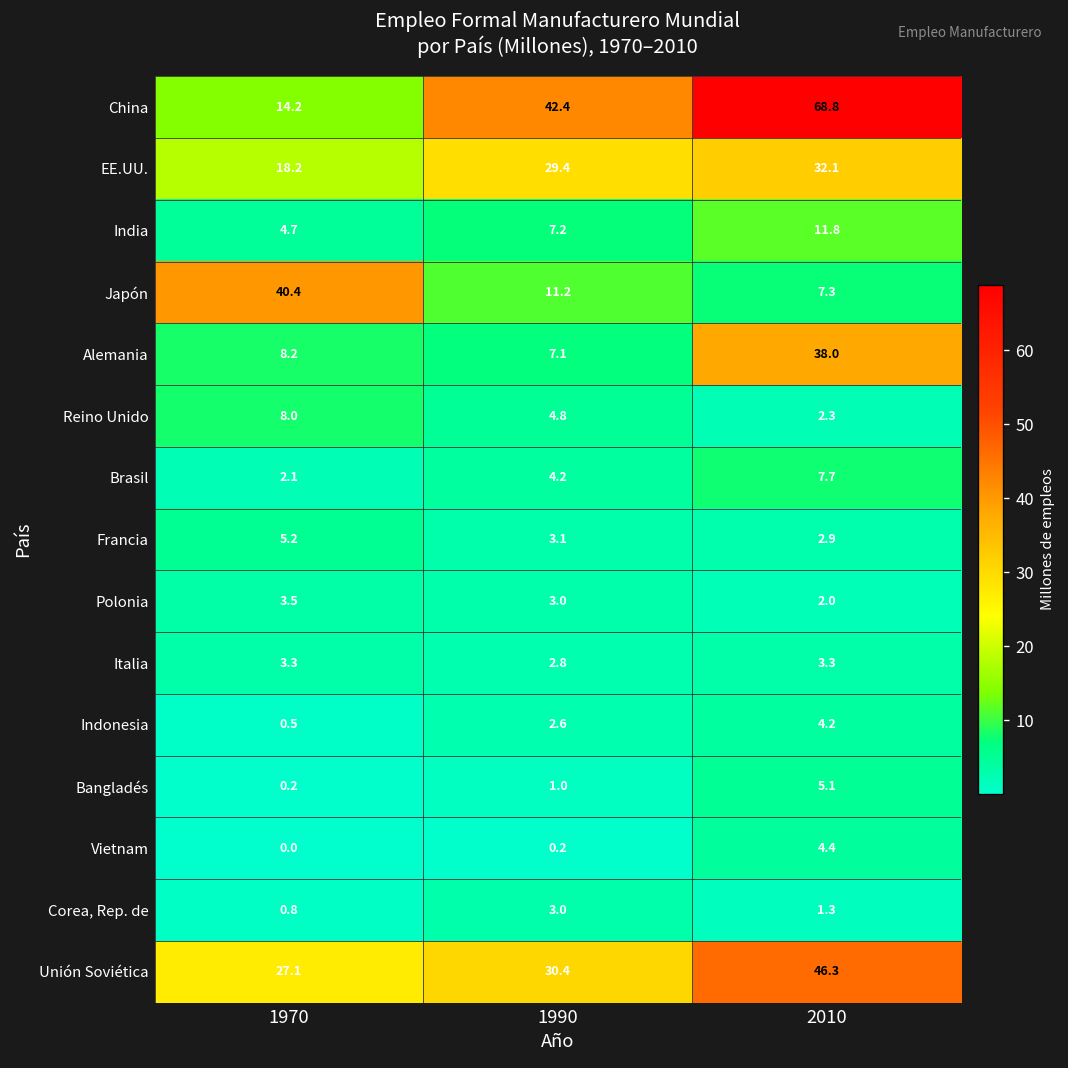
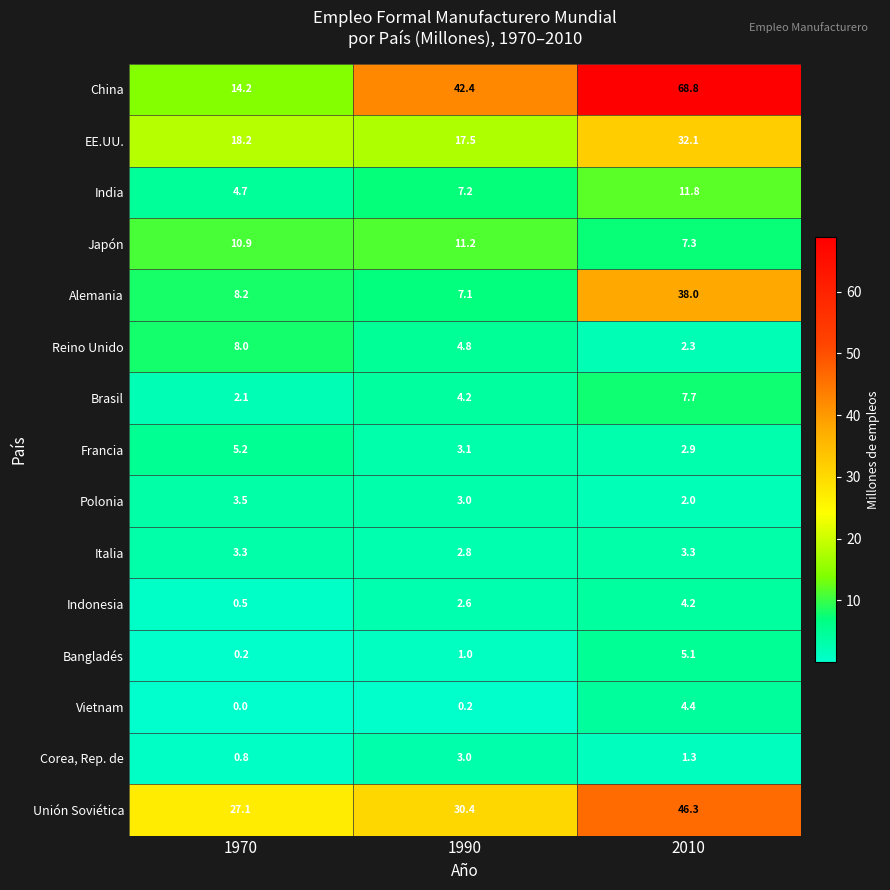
EE.UU., 1990: 29.4 -> 17.5
Japón, 1970: 40.4 -> 10.9
